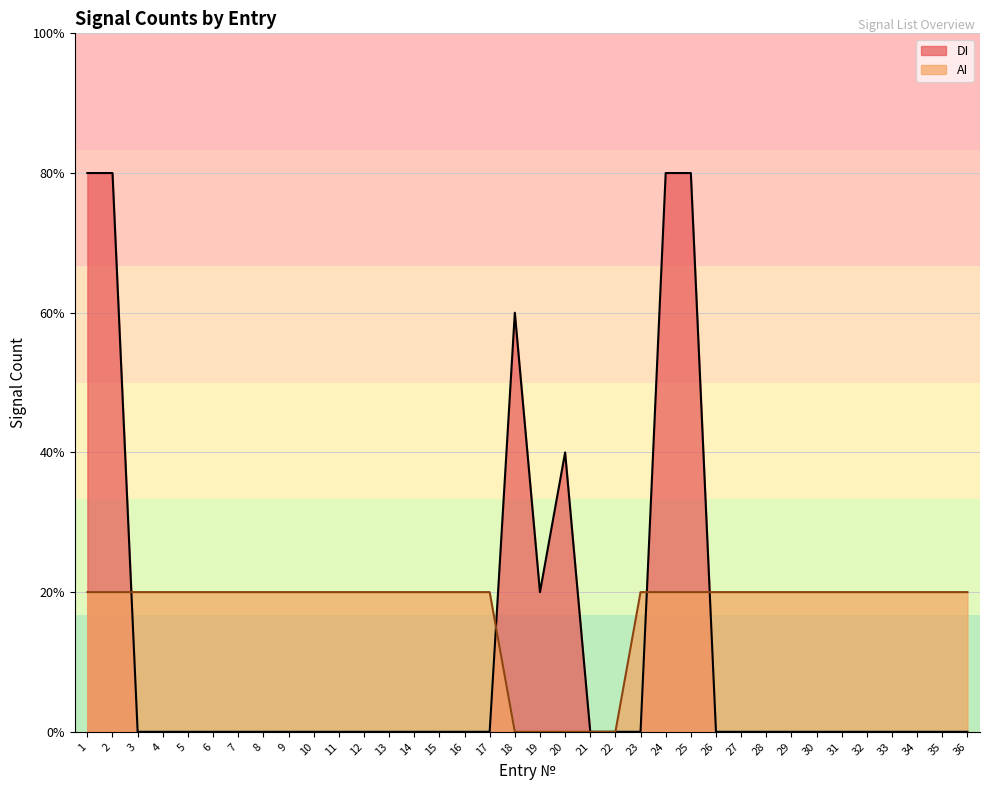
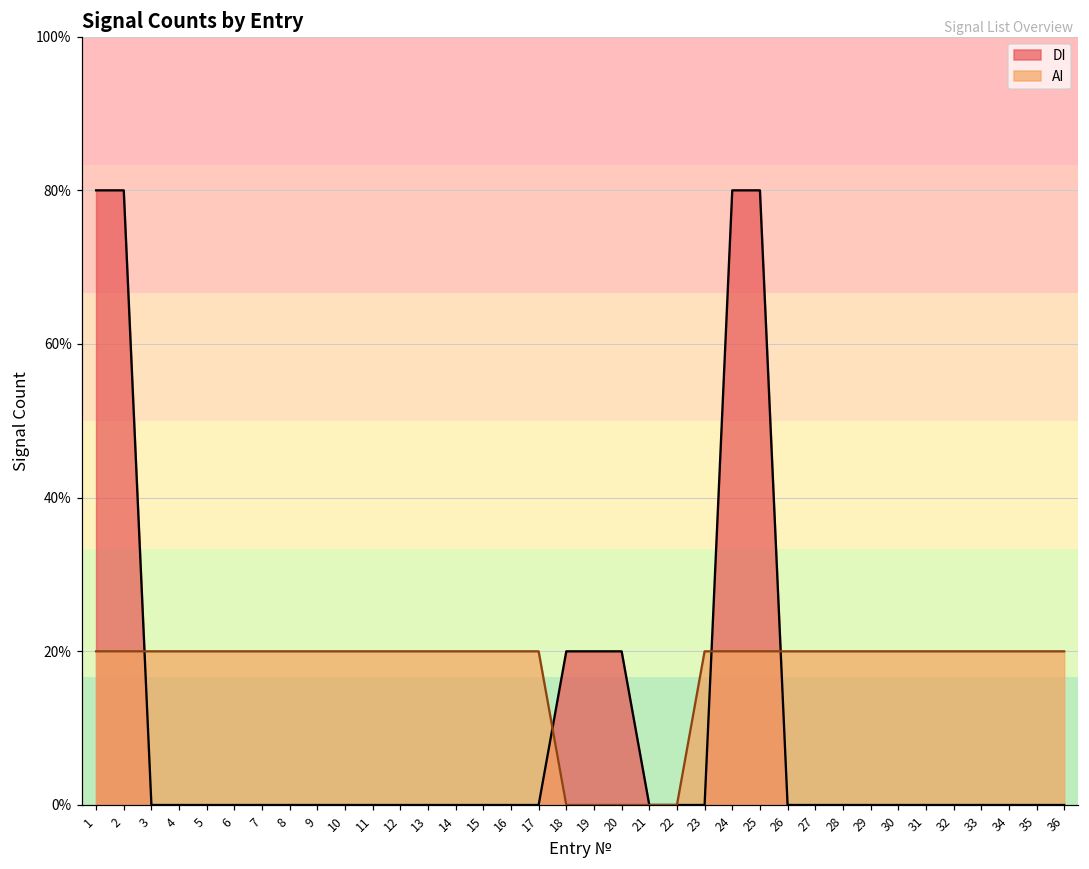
DI, 18: 60% -> 20%
DI, 20: 40% -> 20%
